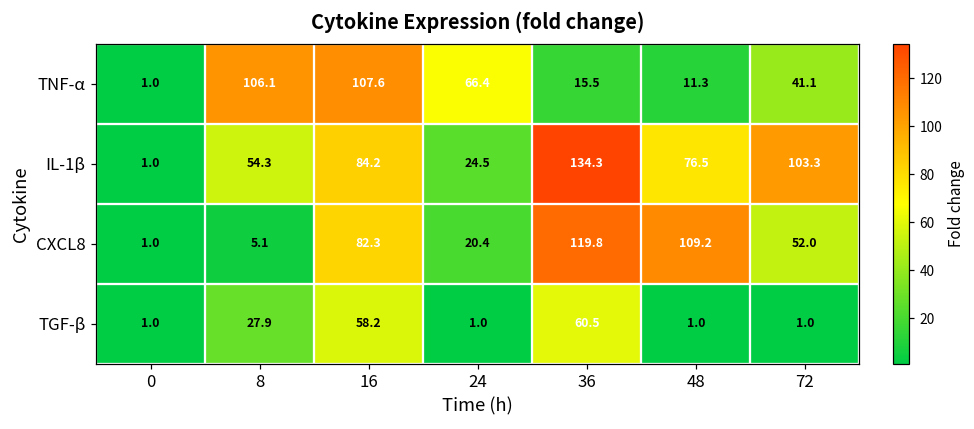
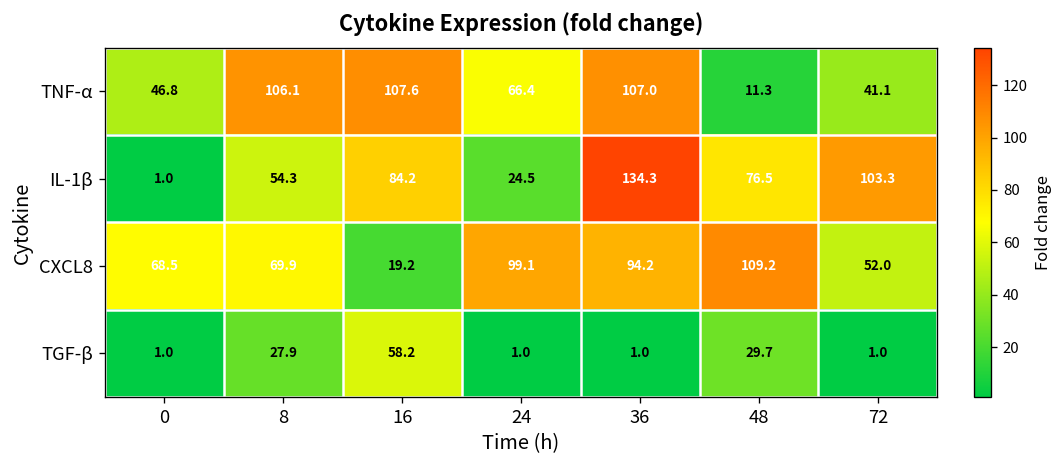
TNF-α, 0: 1.0 -> 46.8
TNF-α, 36: 15.5 -> 107.0
CXCL8, 0: 1.0 -> 68.5
CXCL8, 8: 5.1 -> 69.9
CXCL8, 16: 82.3 -> 19.2
CXCL8, 24: 20.4 -> 99.1
CXCL8, 36: 119.8 -> 94.2
TGF-β, 36: 60.5 -> 1.0
TGF-β, 48: 1.0 -> 29.7
